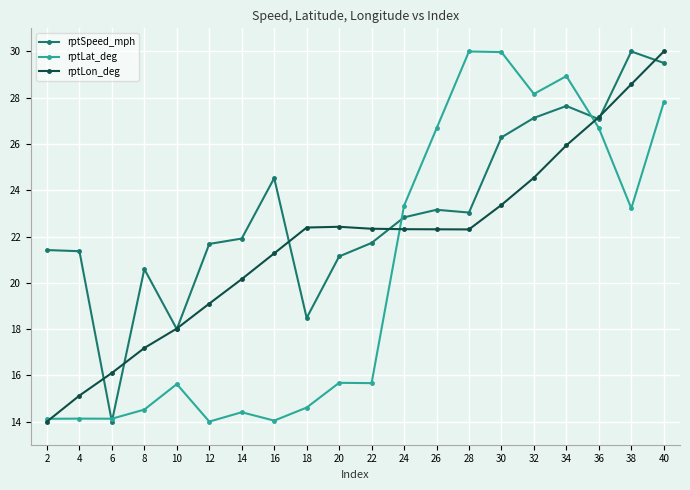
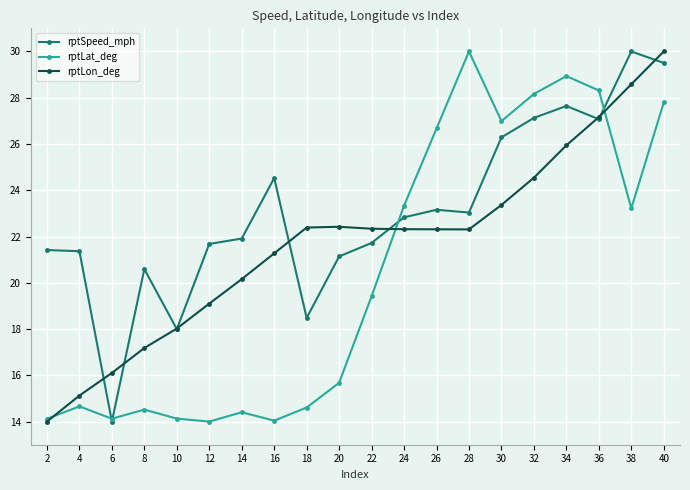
rptLat_deg, 4: 14.1 -> 14.7
rptLat_deg, 10: 15.6 -> 14.1
rptLat_deg, 22: 15.7 -> 19.4
rptLat_deg, 30: 30.0 -> 27.0
rptLat_deg, 36: 26.7 -> 28.3
